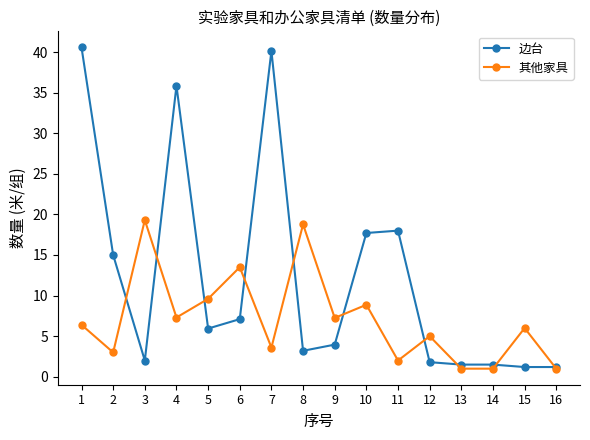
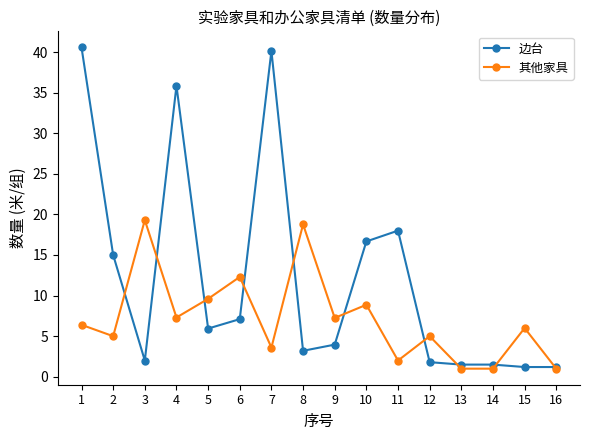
其他家具, 2: 3 -> 5
其他家具, 6: 14 -> 12
边台, 10: 18 -> 17
